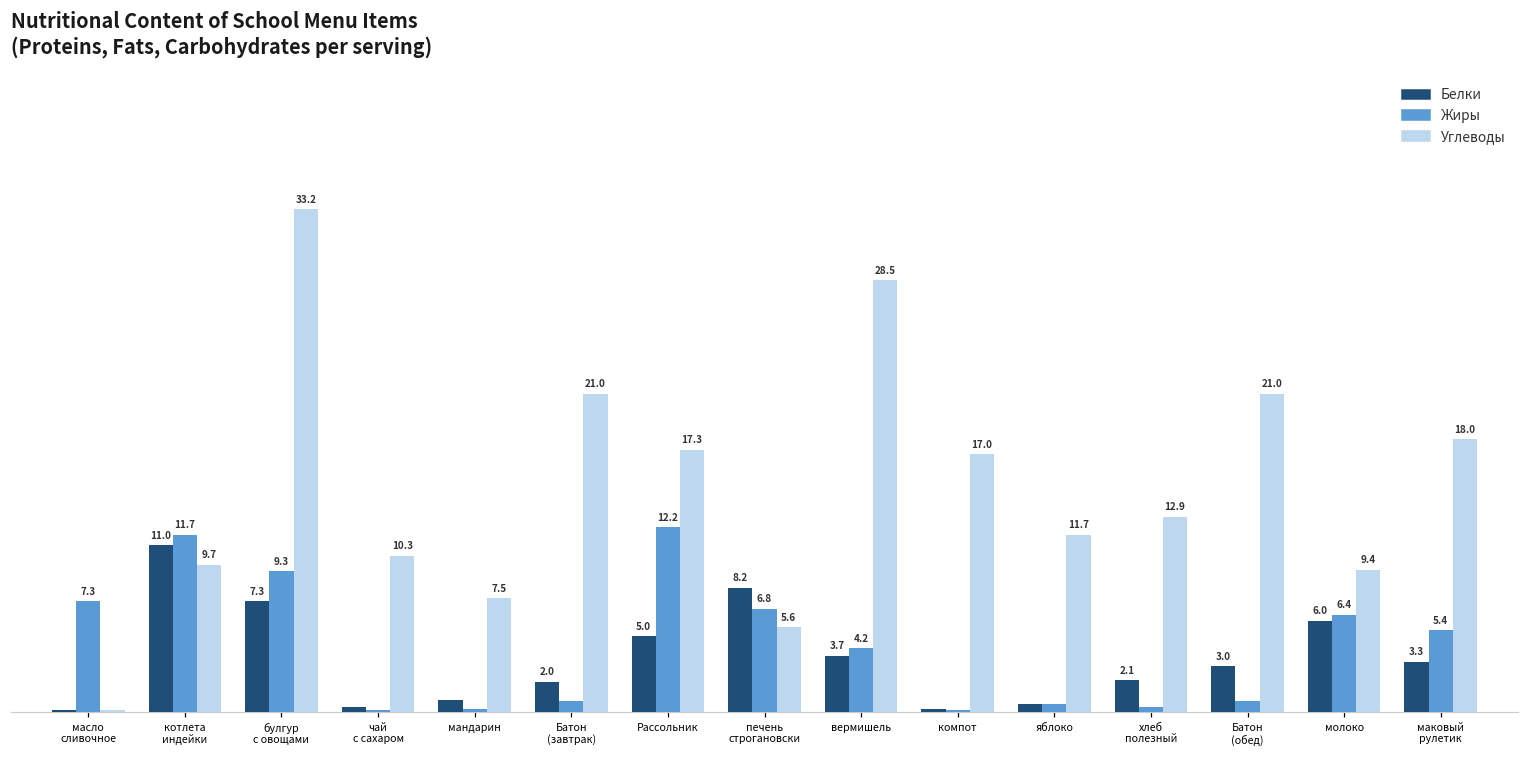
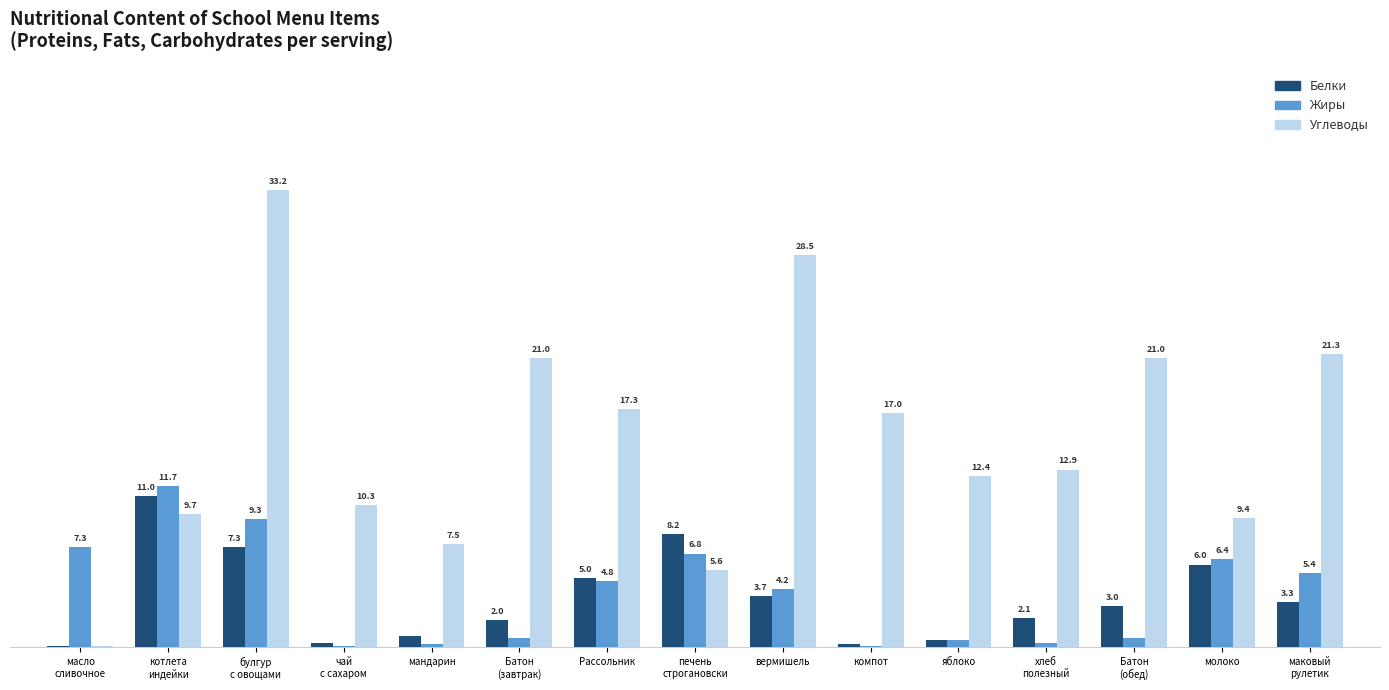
Жиры, Рассольник: 12.2 -> 4.8
Углеводы, яблоко: 11.7 -> 12.4
Углеводы, маковый рулетик: 18.0 -> 21.3
